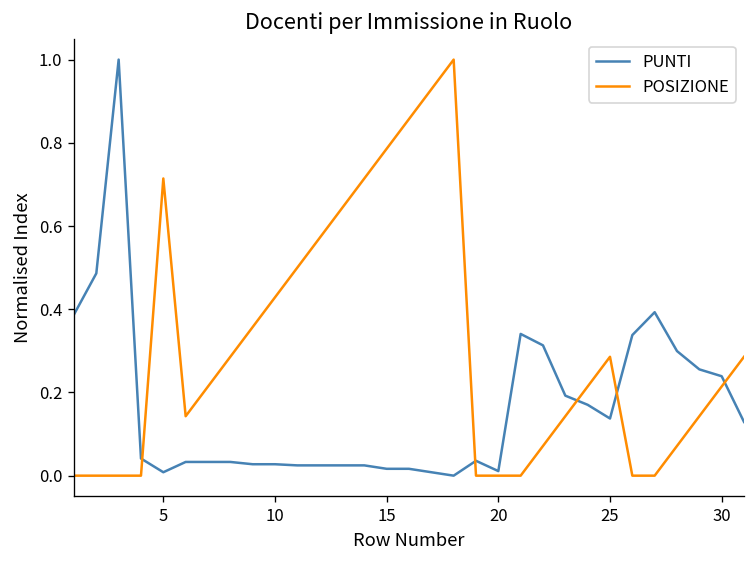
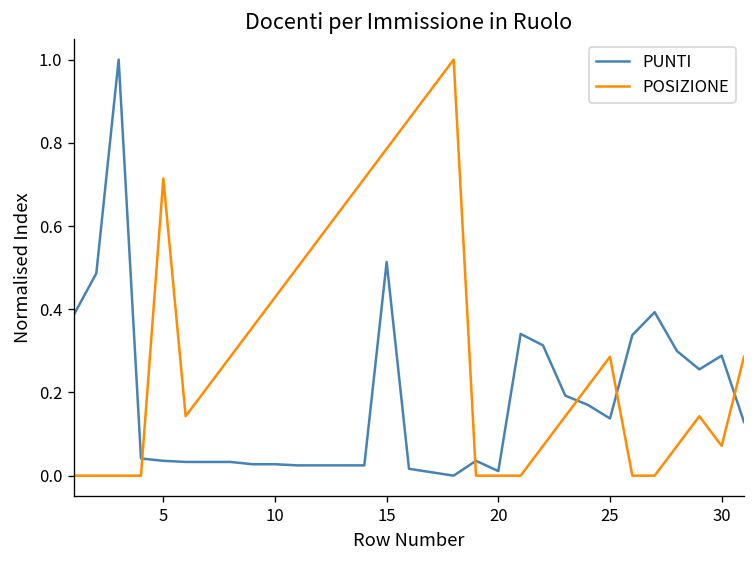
PUNTI, 5: 0.01 -> 0.04
PUNTI, 15: 0.02 -> 0.51
PUNTI, 30: 0.24 -> 0.29
POSIZIONE, 30: 0.21 -> 0.07
